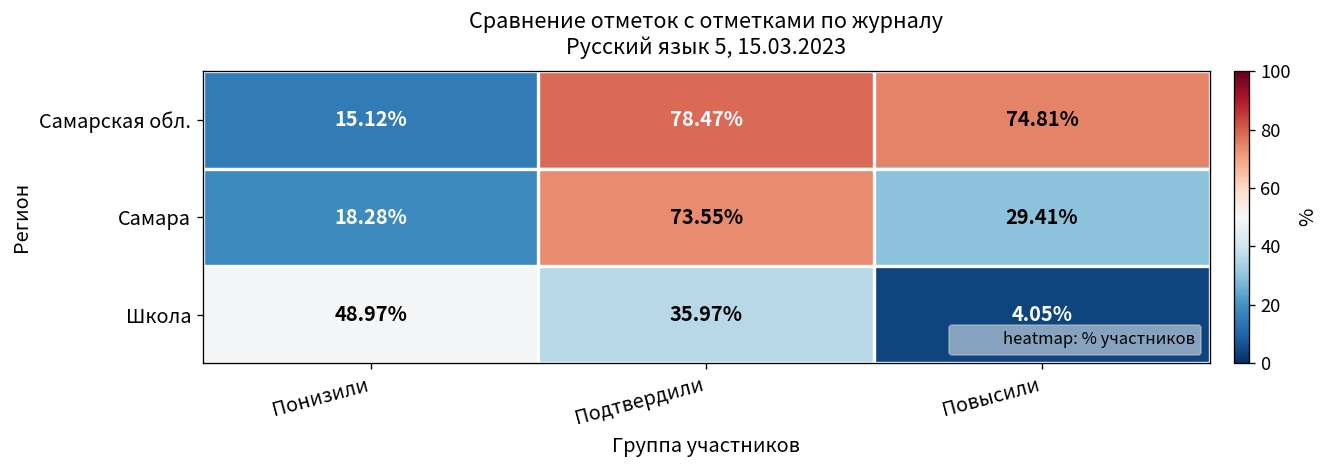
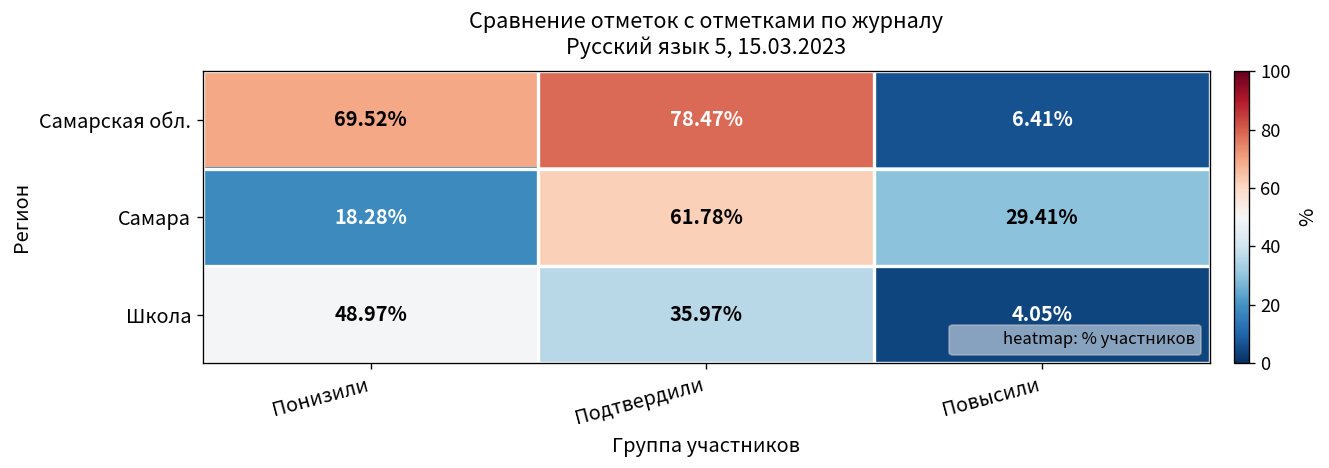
Самарская обл., Понизили: 15.12% -> 69.52%
Самарская обл., Повысили: 74.81% -> 6.41%
Самара, Подтвердили: 73.55% -> 61.78%
